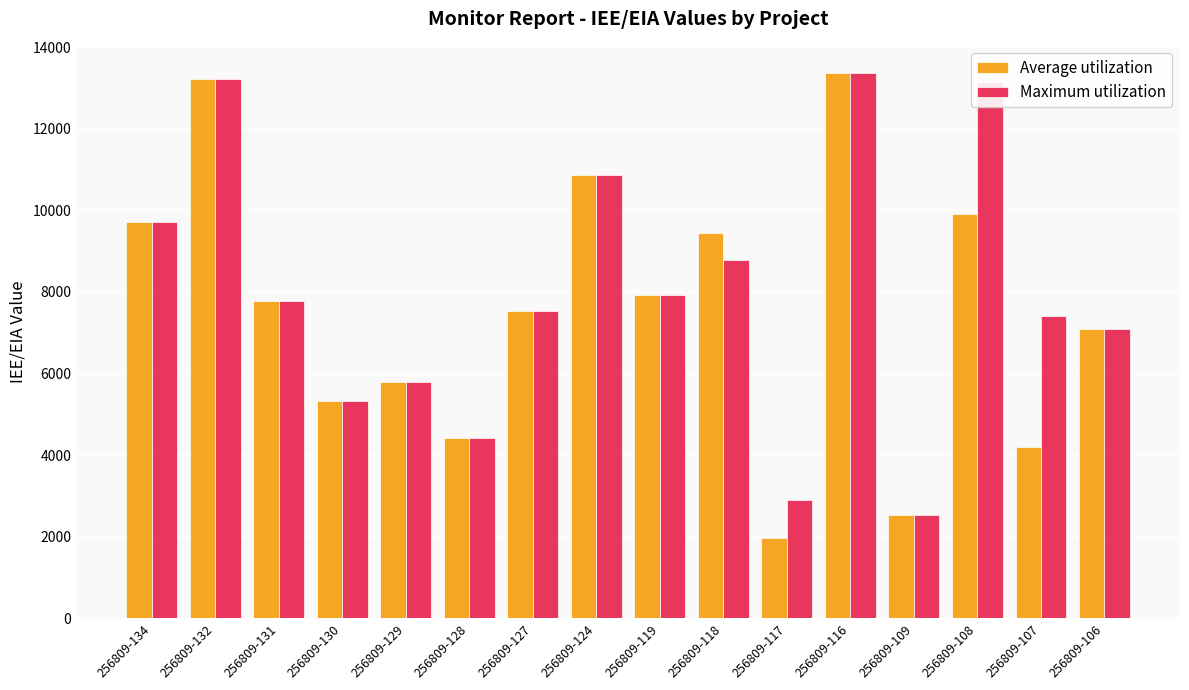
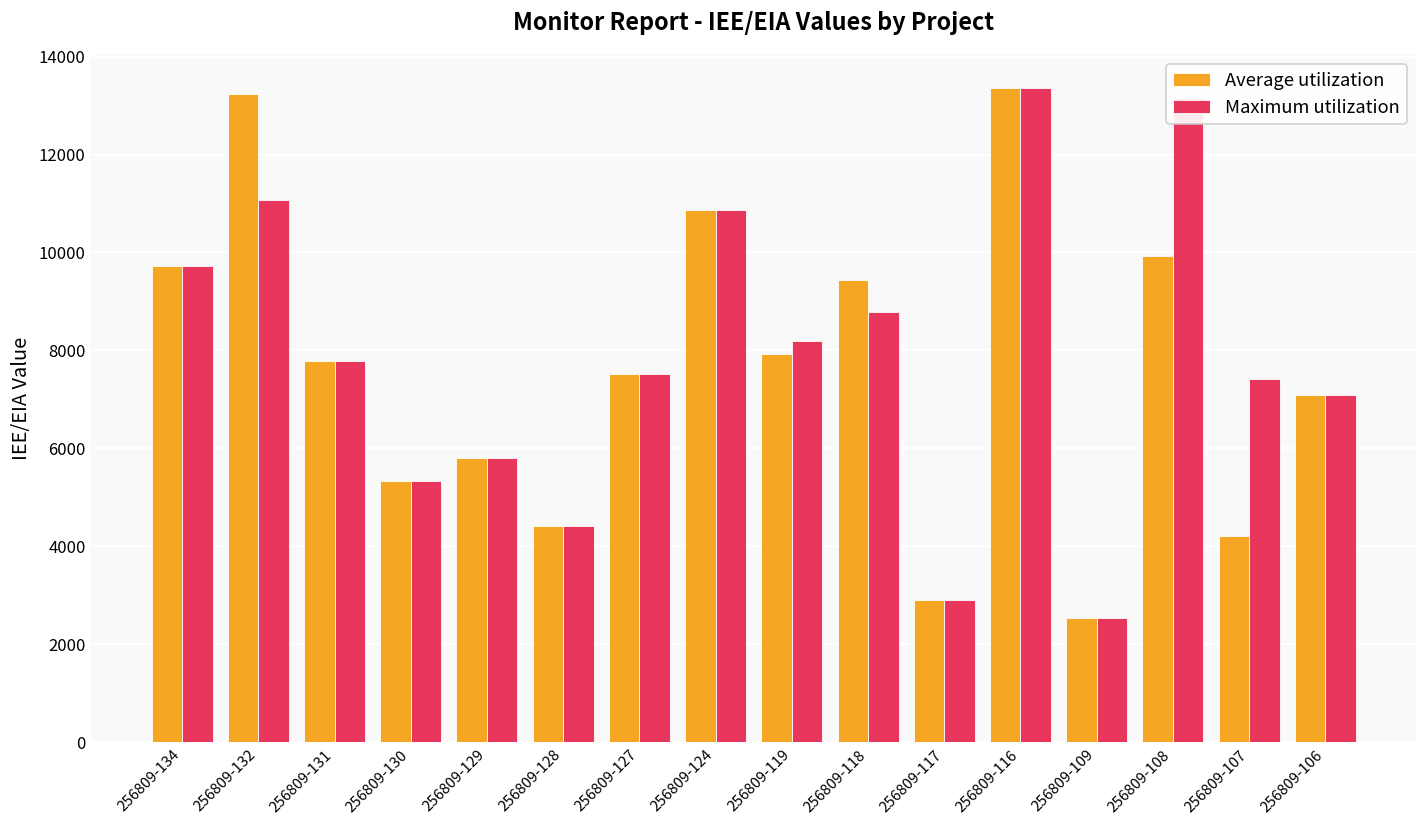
Maximum utilization, 256809-132: 13200 -> 11100
Maximum utilization, 256809-119: 7900 -> 8200
Average utilization, 256809-117: 2000 -> 2900
